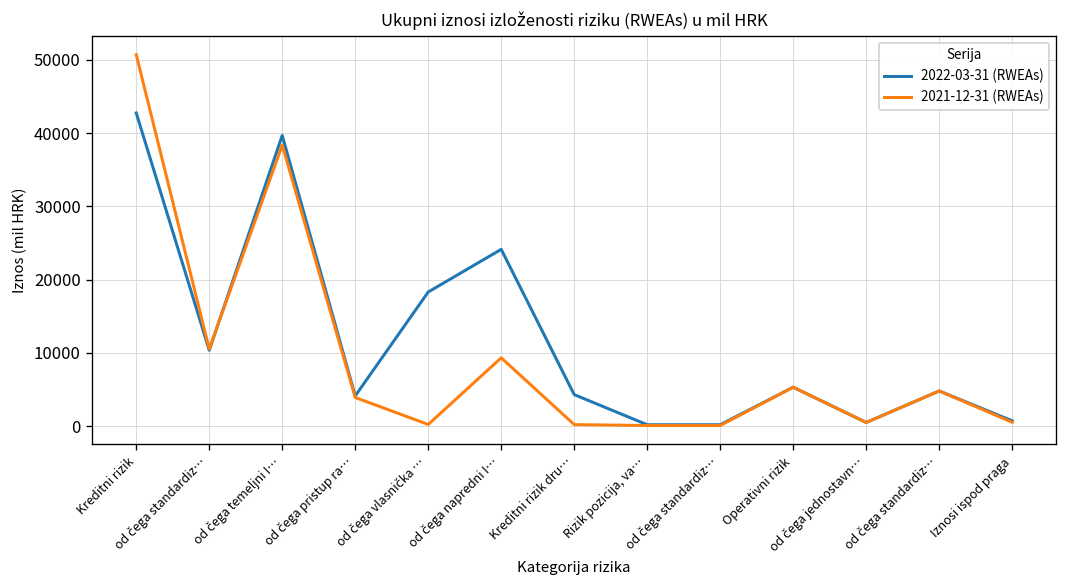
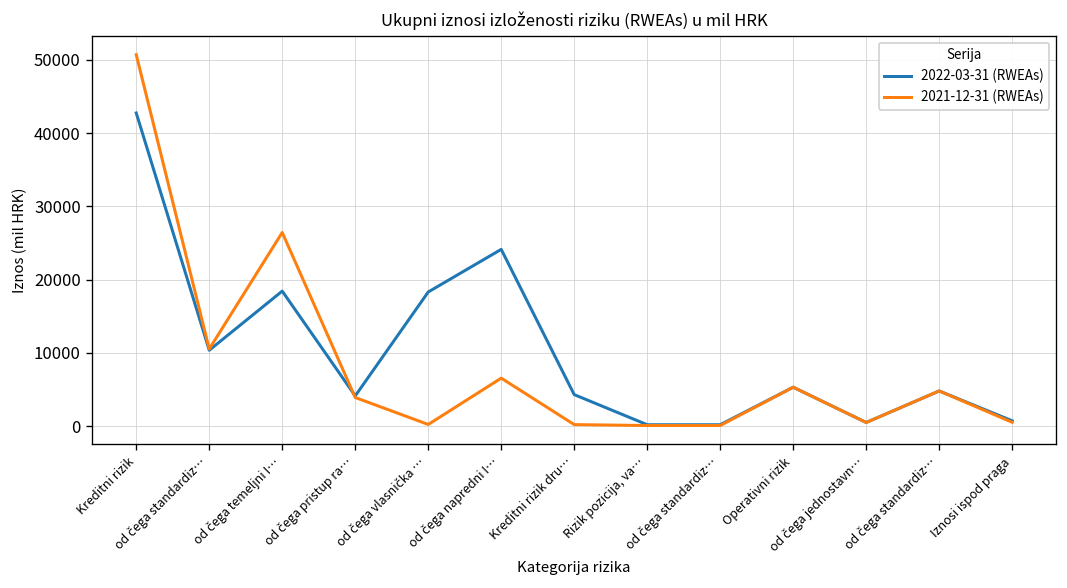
2022-03-31 (RWEAs), od čega temeljni I…: 40000 -> 18000
2021-12-31 (RWEAs), od čega temeljni I…: 38000 -> 26000
2021-12-31 (RWEAs), od čega napredni I…: 9000 -> 7000
